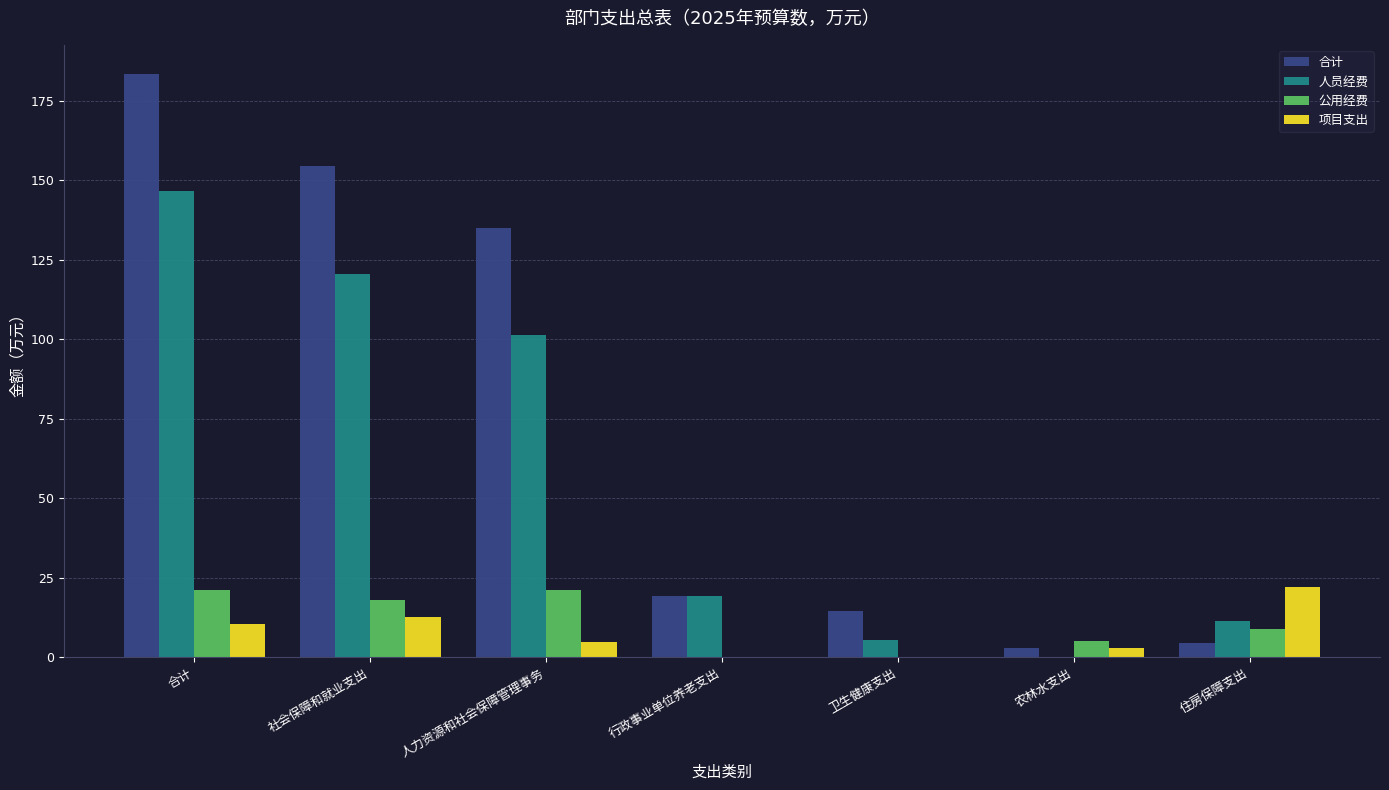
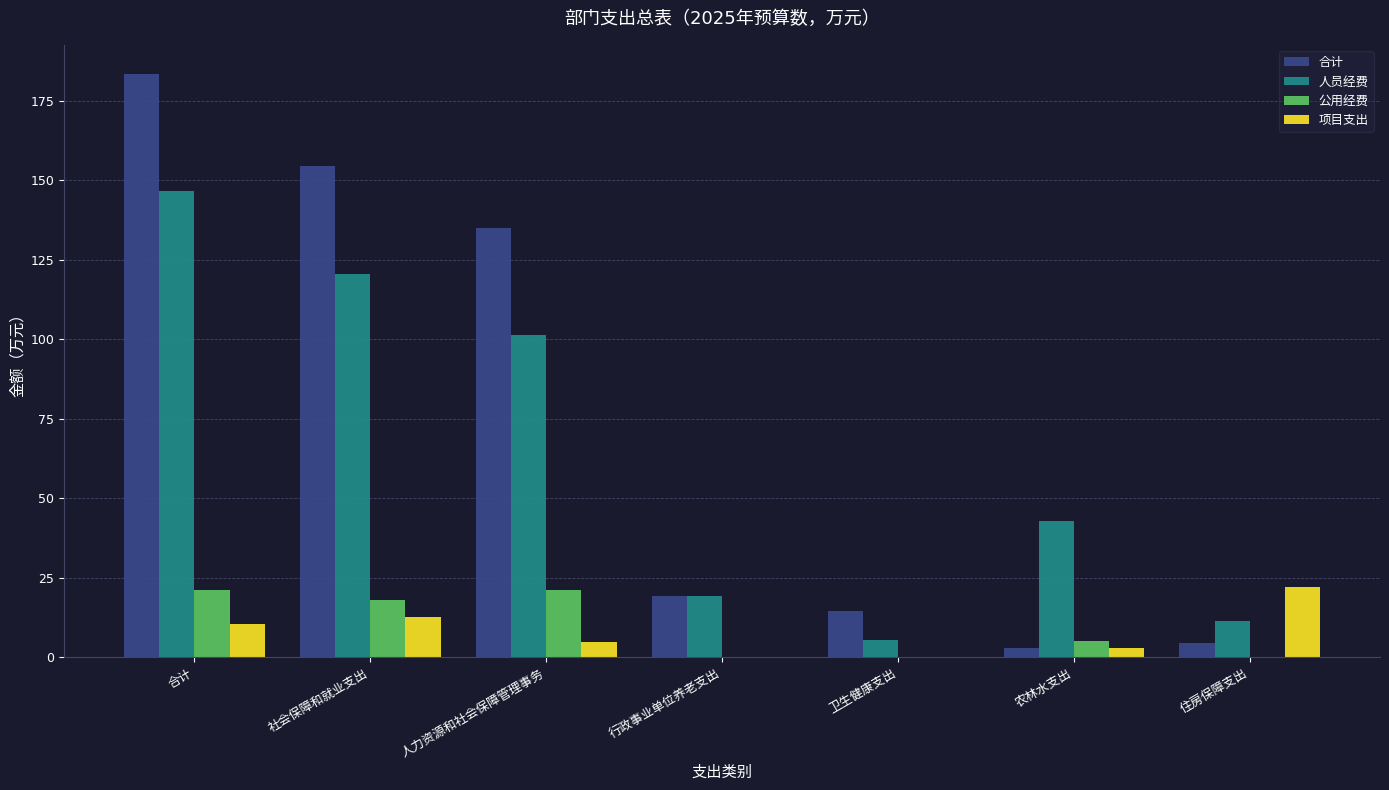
人员经费, 农林水支出: 0 -> 43
公用经费, 住房保障支出: 9 -> 0
